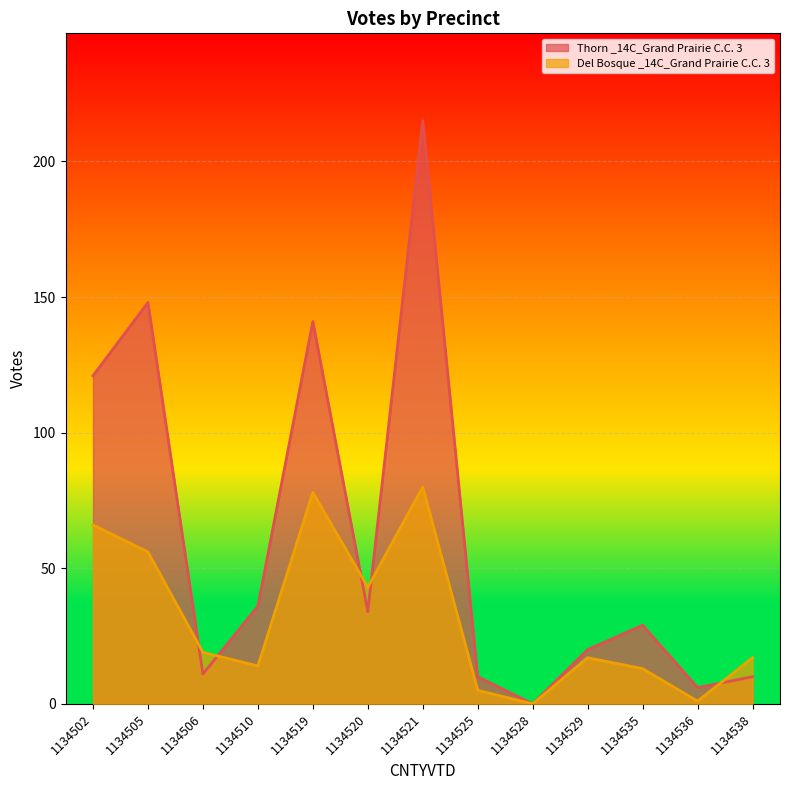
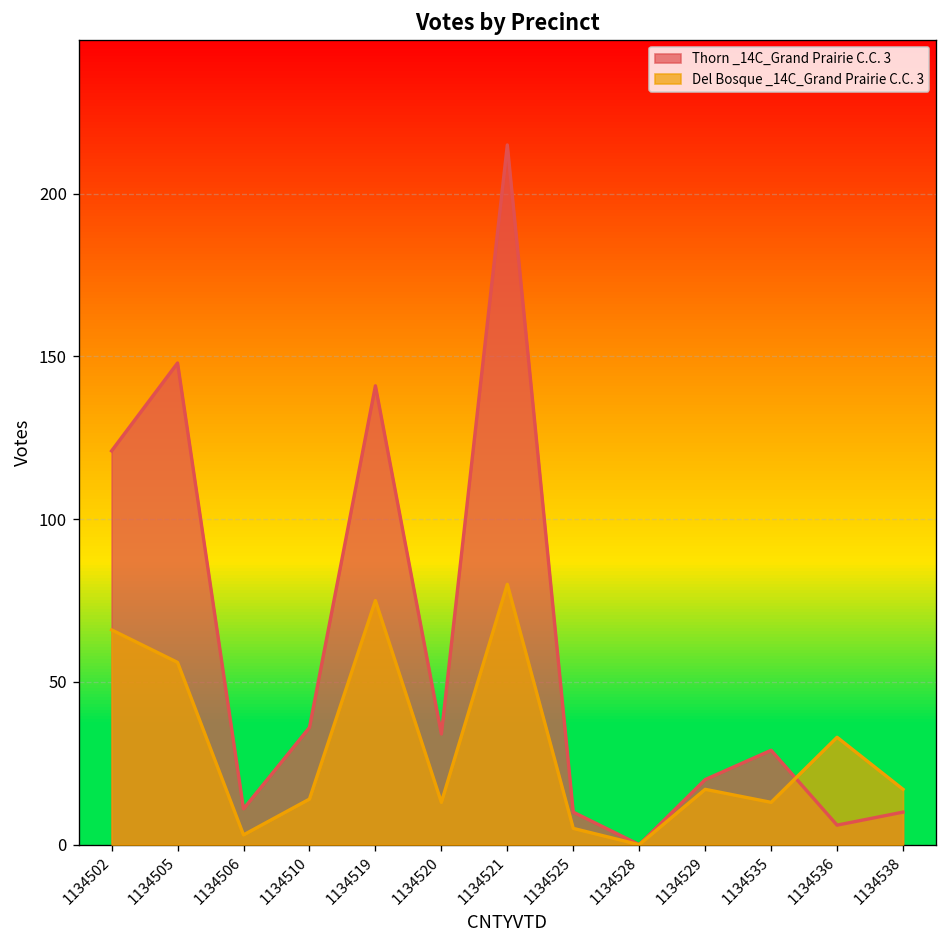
Del Bosque _14C_Grand Prairie C.C. 3, 1134506: 19 -> 3
Del Bosque _14C_Grand Prairie C.C. 3, 1134519: 78 -> 75
Del Bosque _14C_Grand Prairie C.C. 3, 1134520: 43 -> 13
Del Bosque _14C_Grand Prairie C.C. 3, 1134536: 1 -> 33
